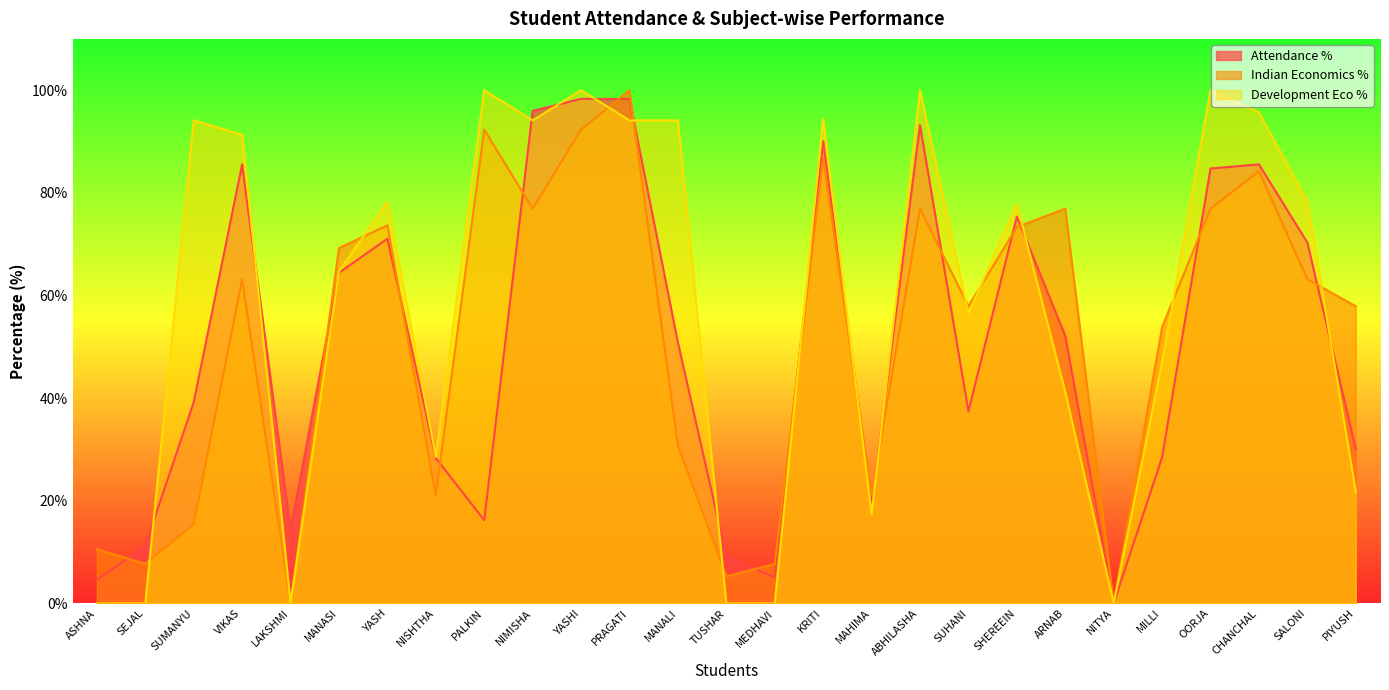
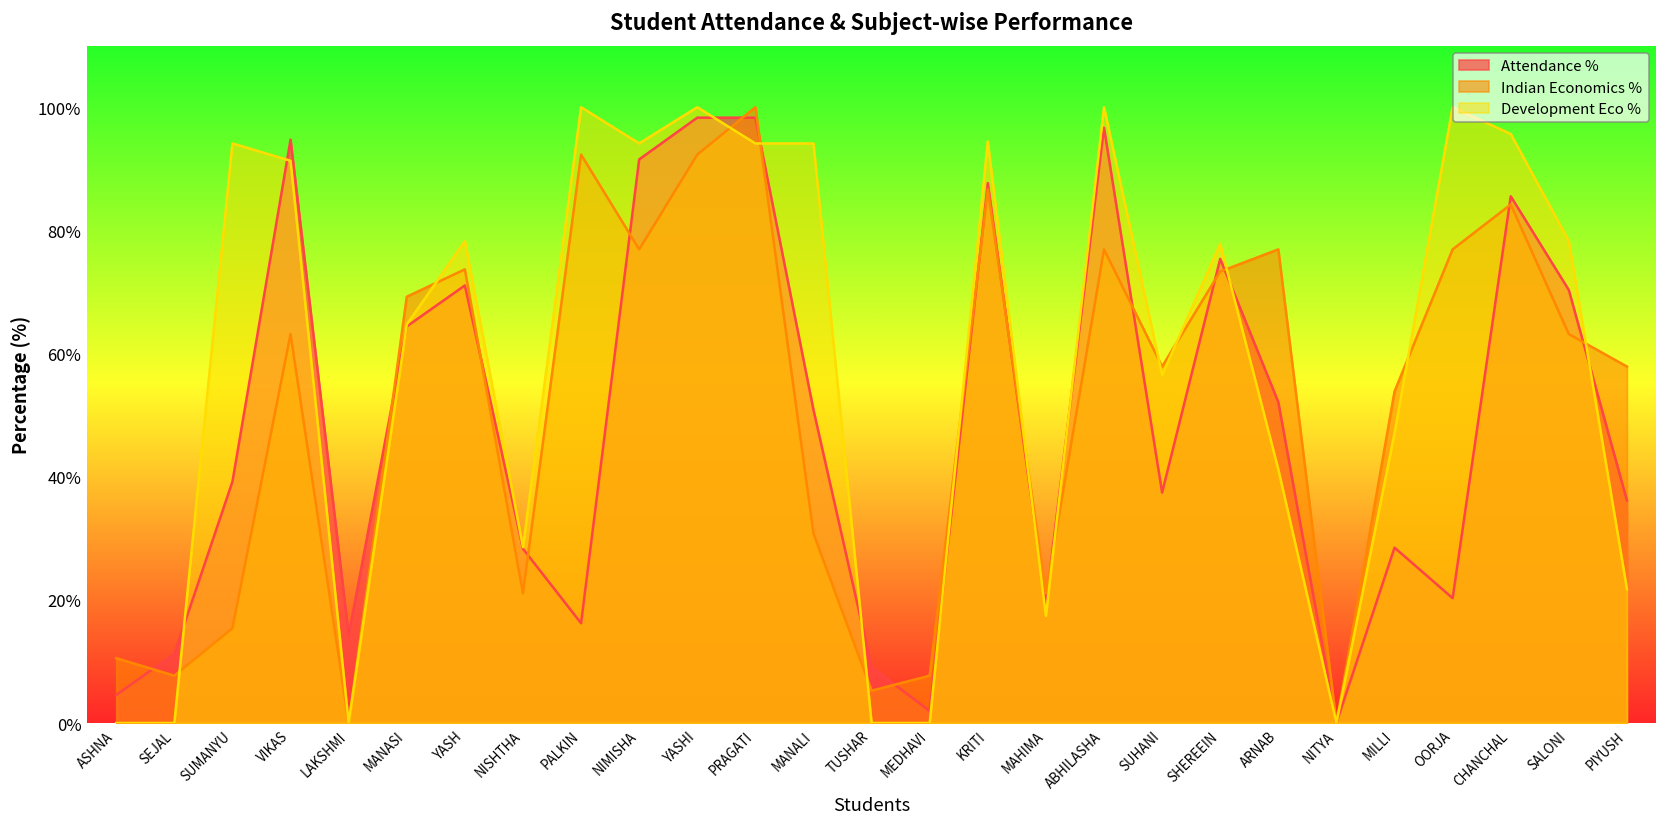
Attendance %, VIKAS: 86% -> 95%
Attendance %, NIMISHA: 96% -> 92%
Attendance %, MEDHAVI: 5% -> 2%
Attendance %, KRITI: 90% -> 88%
Attendance %, ABHILASHA: 93% -> 97%
Attendance %, OORJA: 85% -> 20%
Attendance %, PIYUSH: 30% -> 36%
